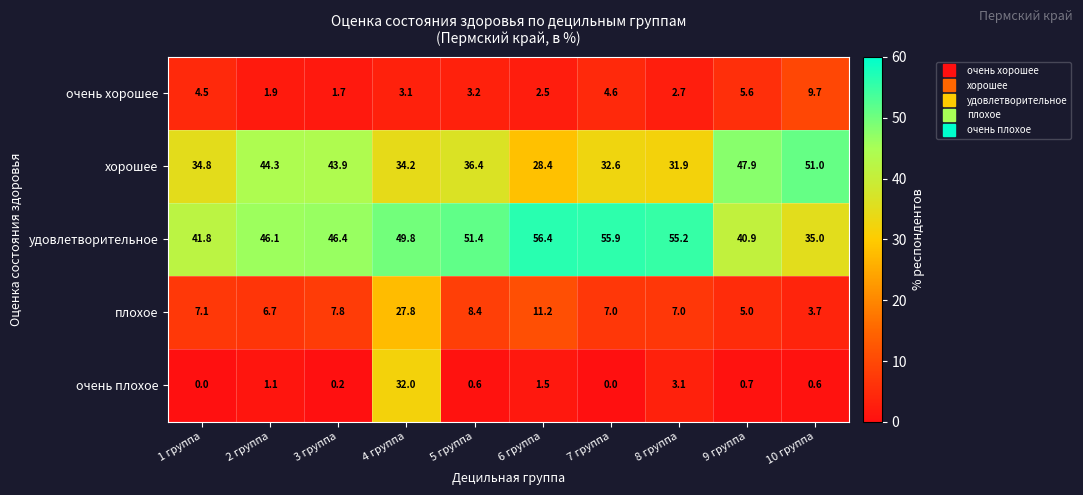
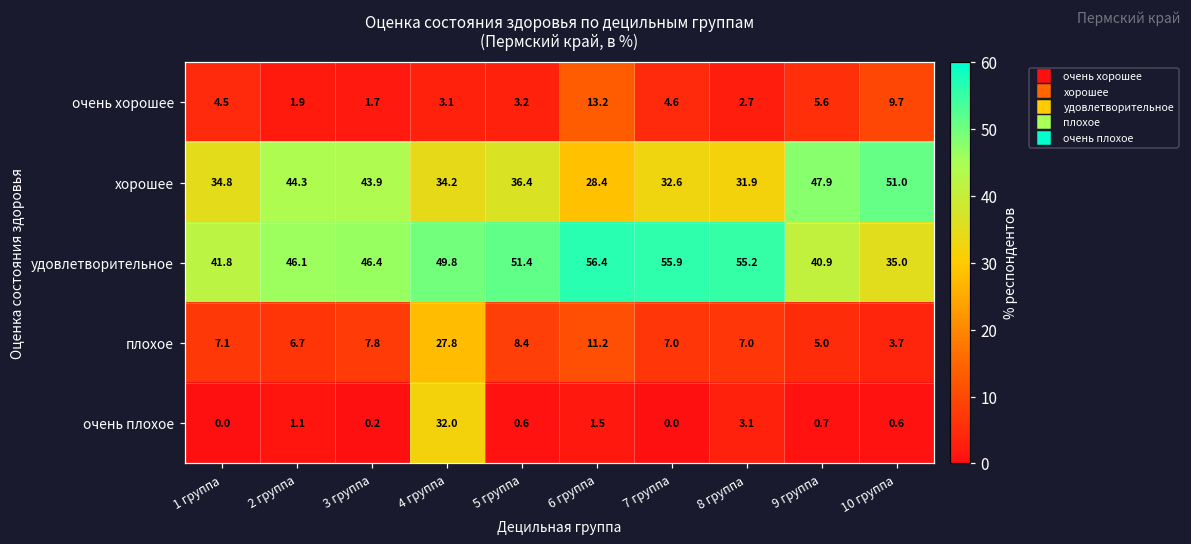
очень хорошее, 6 группа: 2.5 -> 13.2
